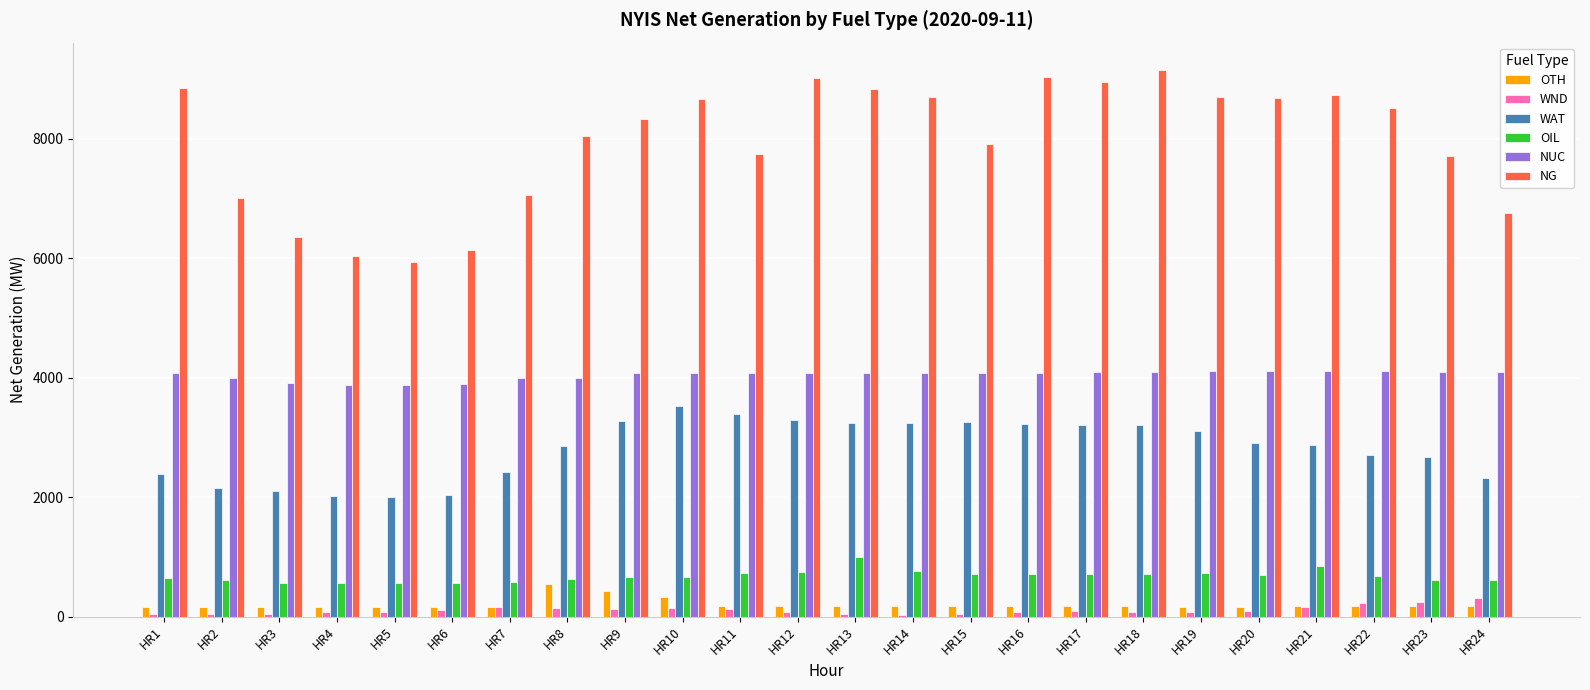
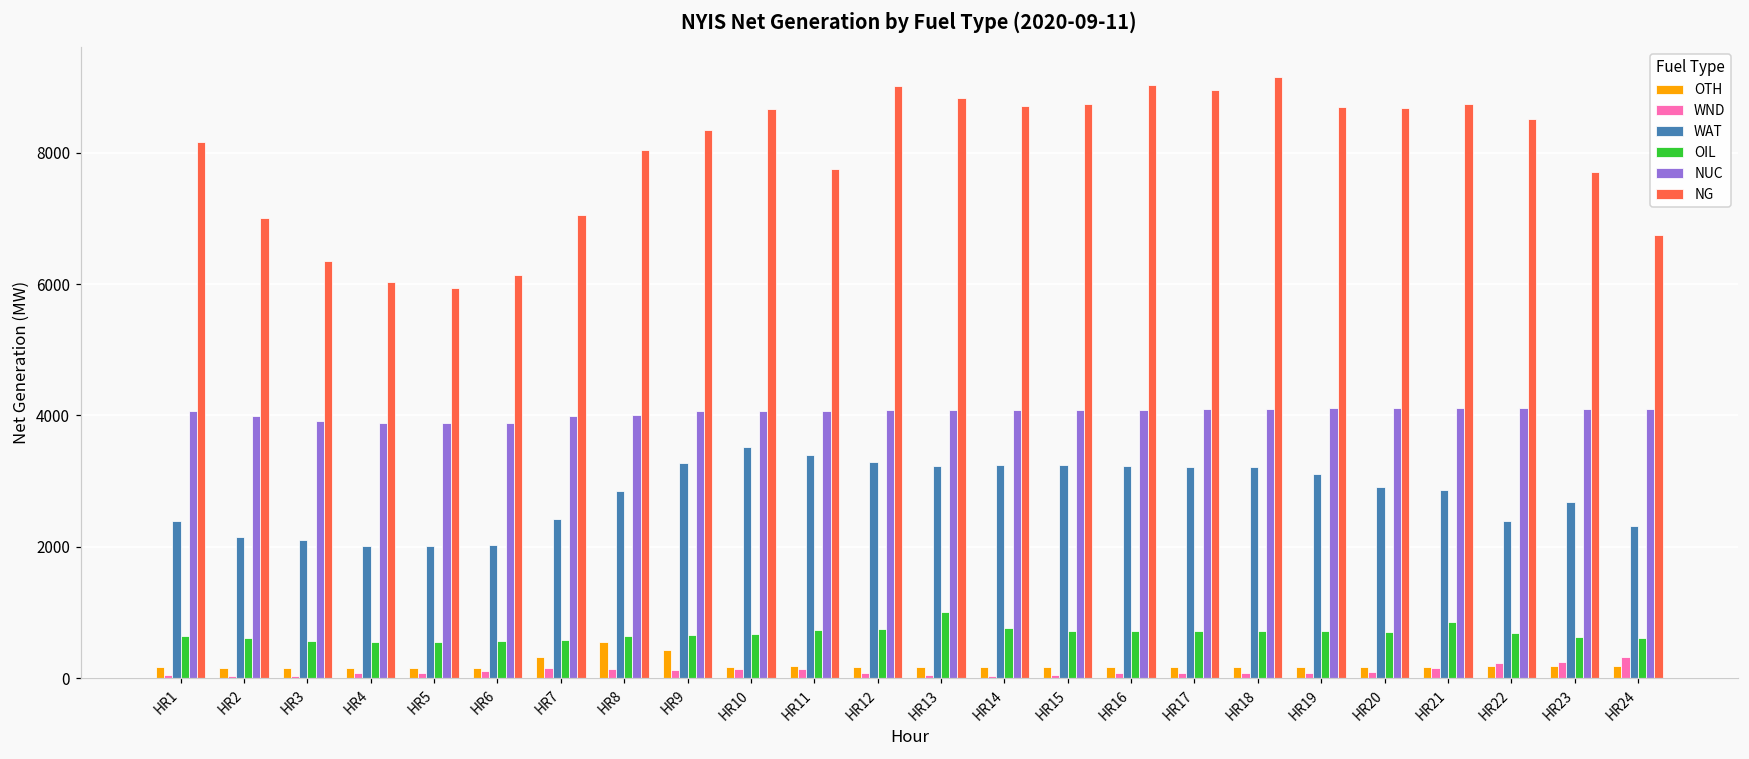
NG, HR1: 8900 -> 8200
OTH, HR7: 200 -> 300
OTH, HR10: 300 -> 200
NG, HR15: 7900 -> 8700
WAT, HR22: 2700 -> 2400
